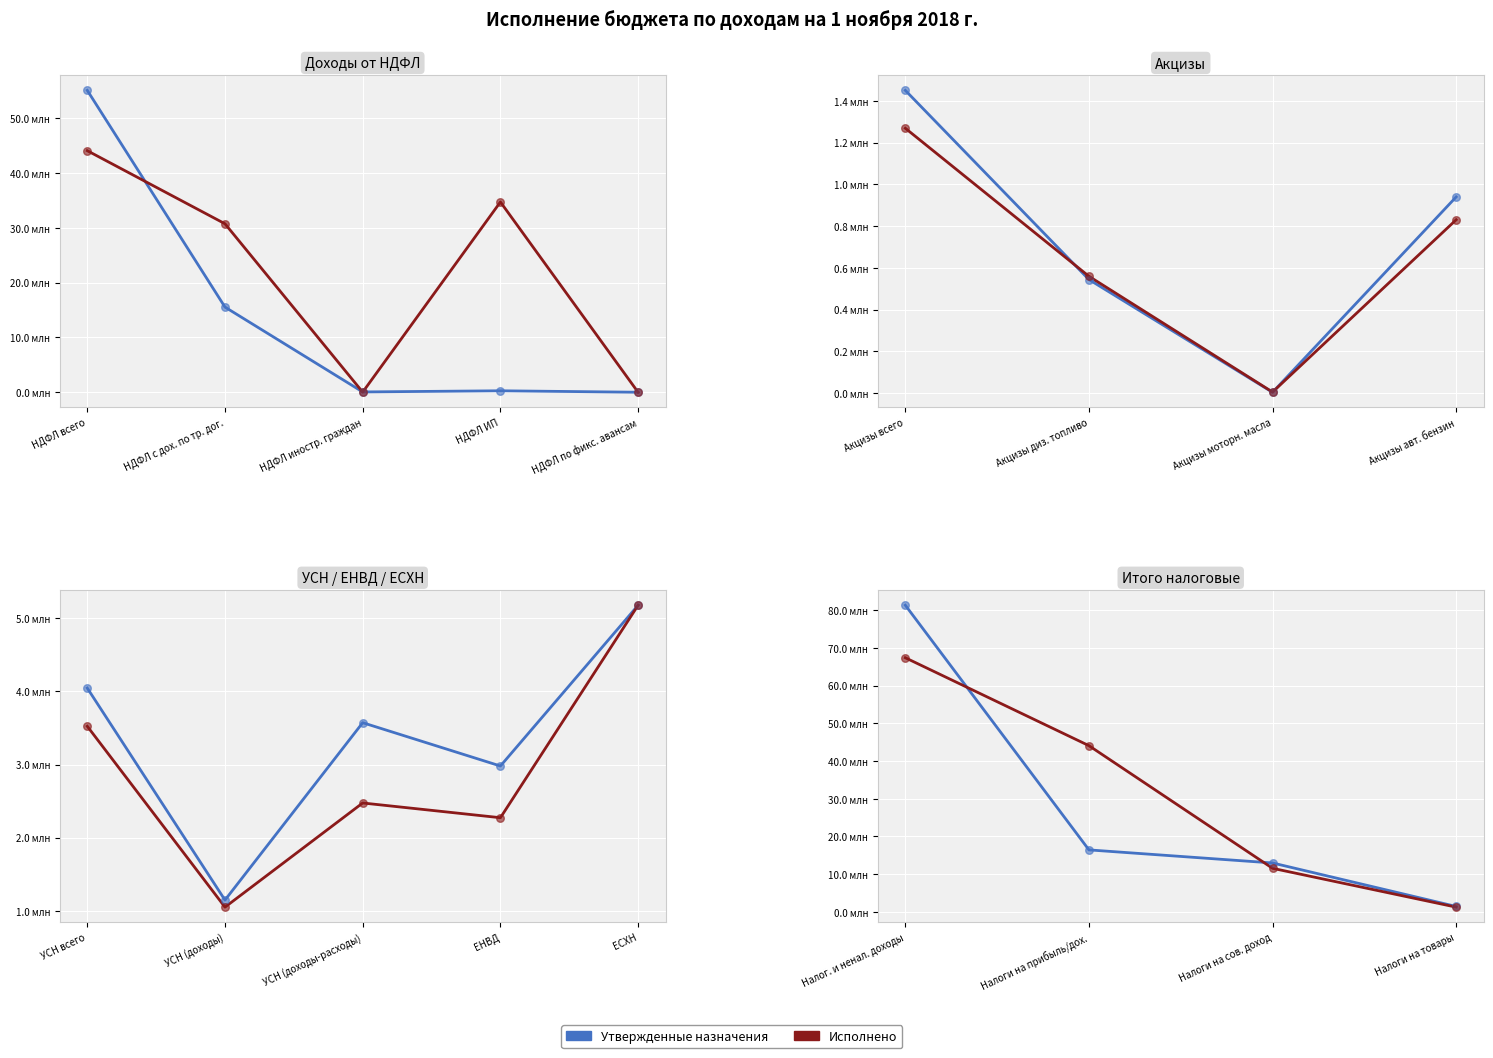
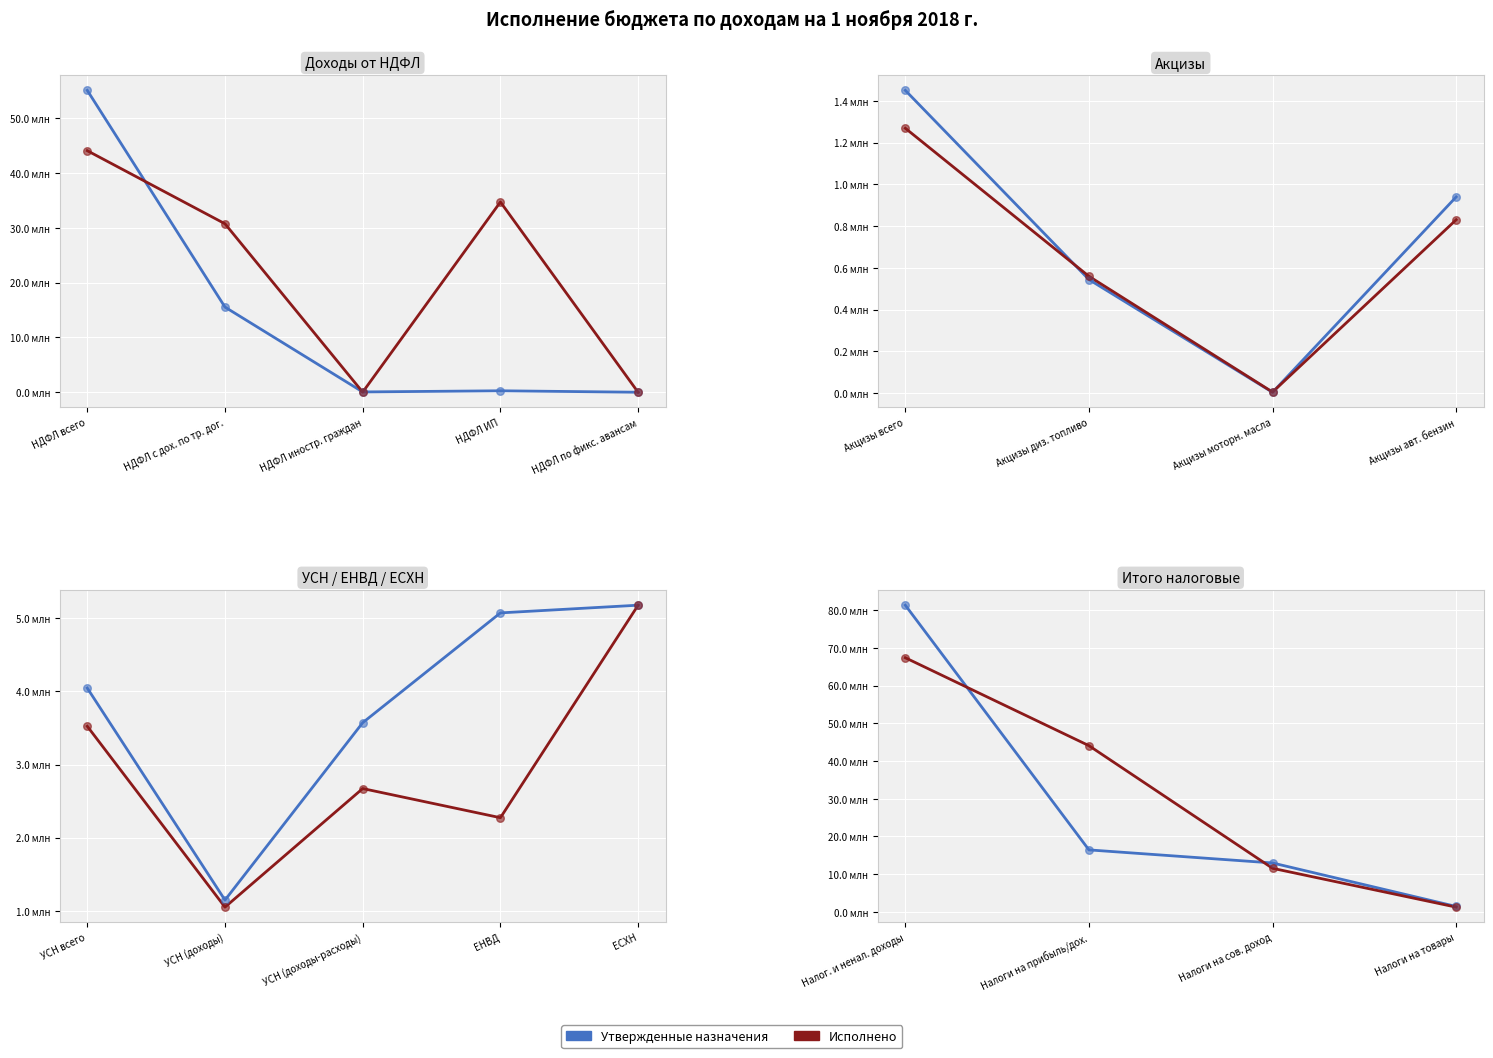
УСН / ЕНВД / ЕСХН, Исполнено, УСН (доходы-расходы): 2.5 млн -> 2.7 млн
УСН / ЕНВД / ЕСХН, Утвержденные назначения, ЕНВД: 3.0 млн -> 5.1 млн
